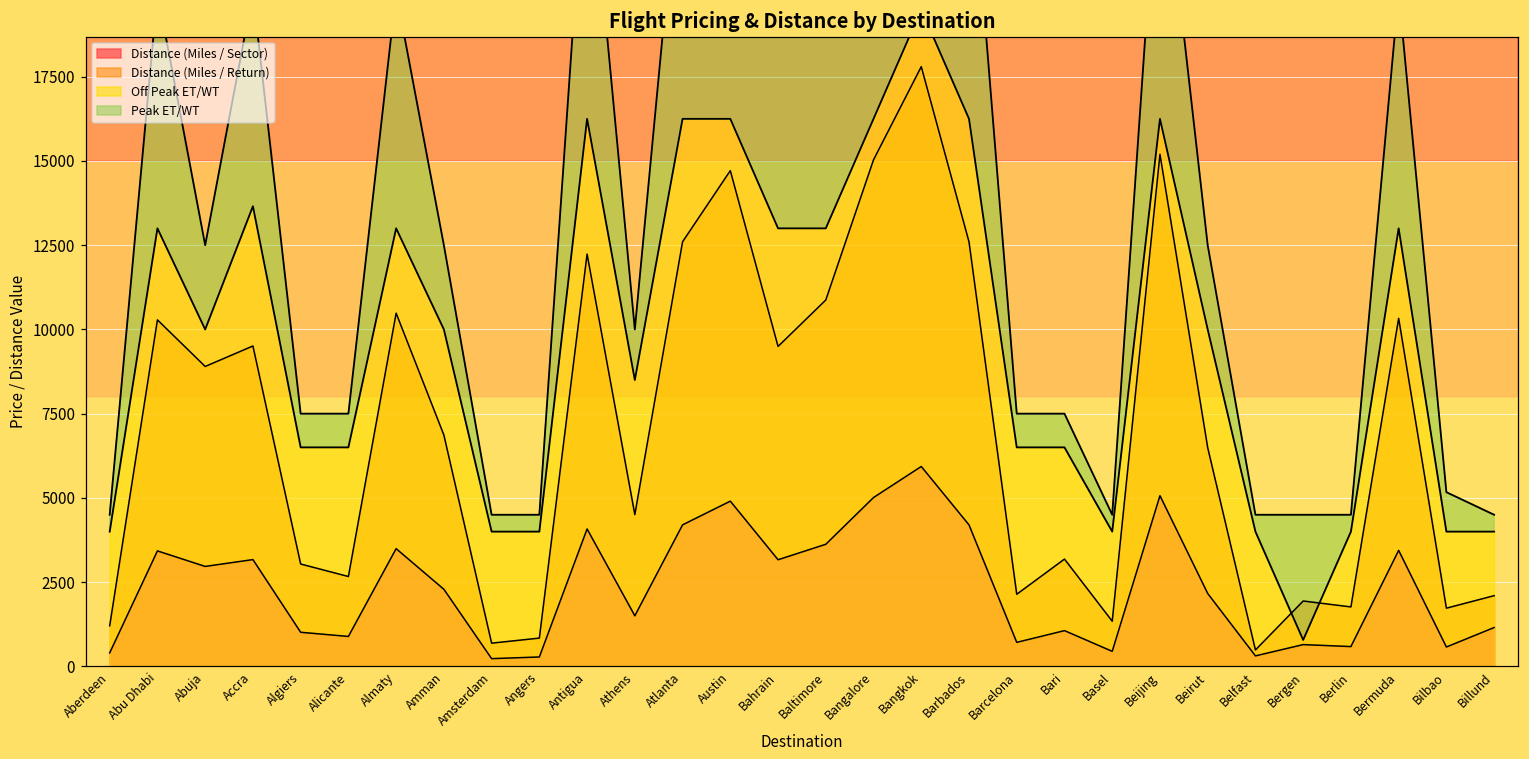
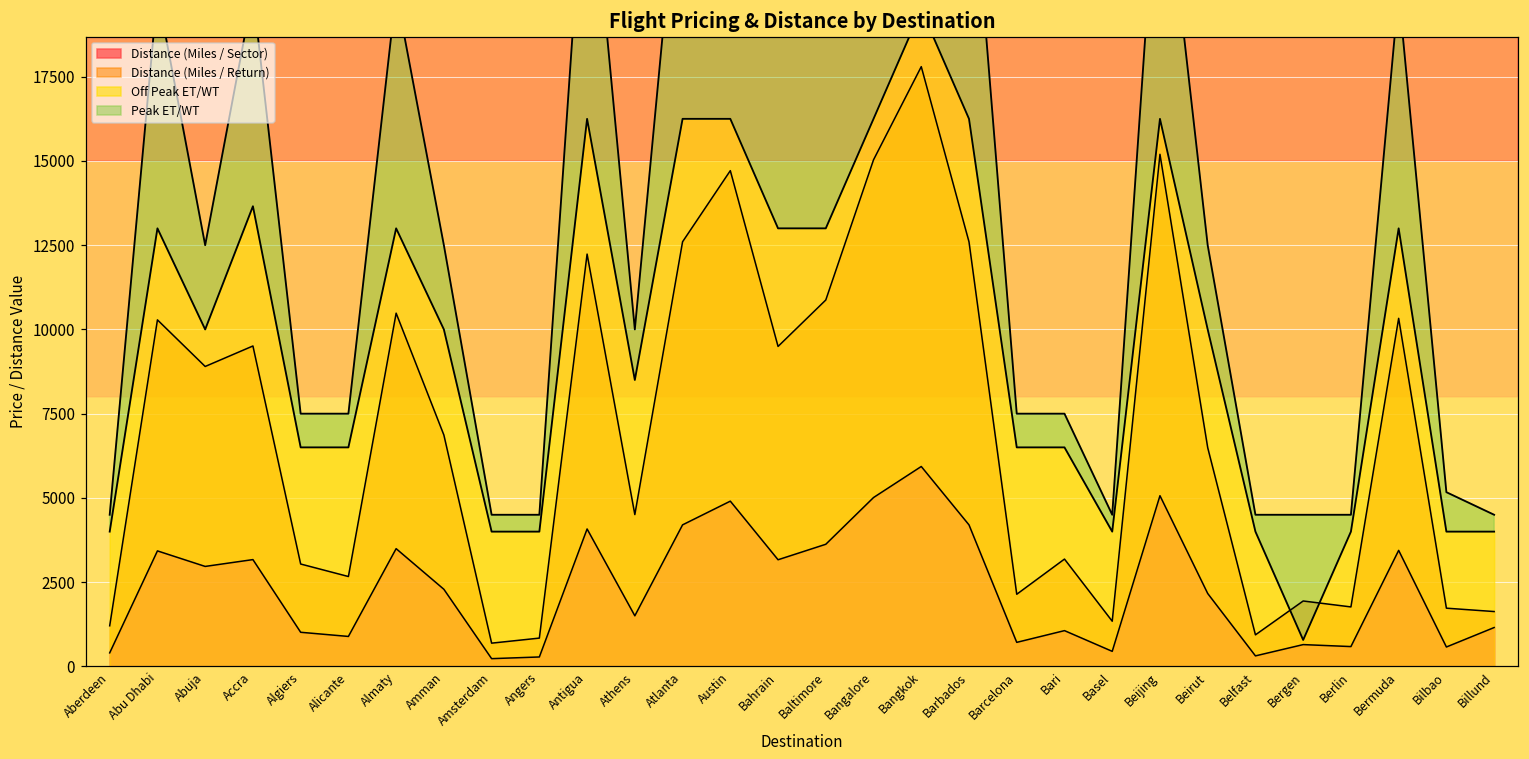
Distance (Miles / Return), Belfast: 200 -> 600
Distance (Miles / Return), Billund: 900 -> 500
